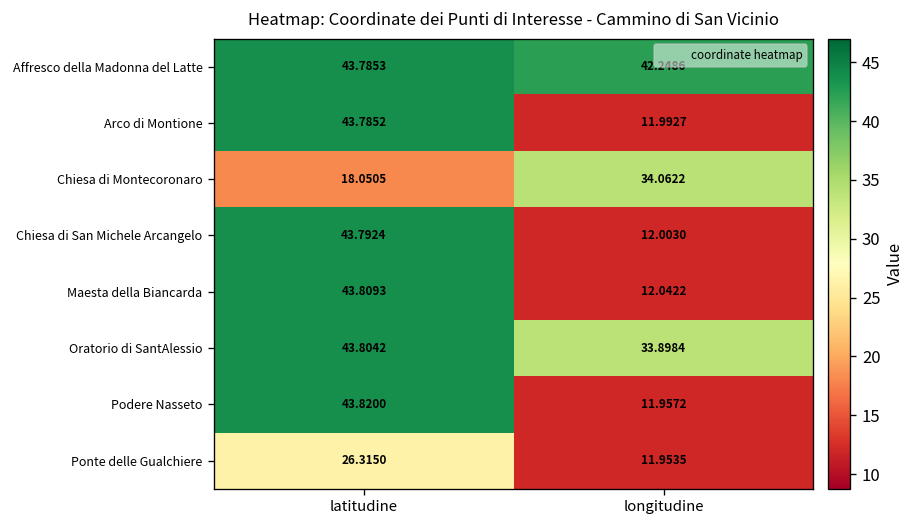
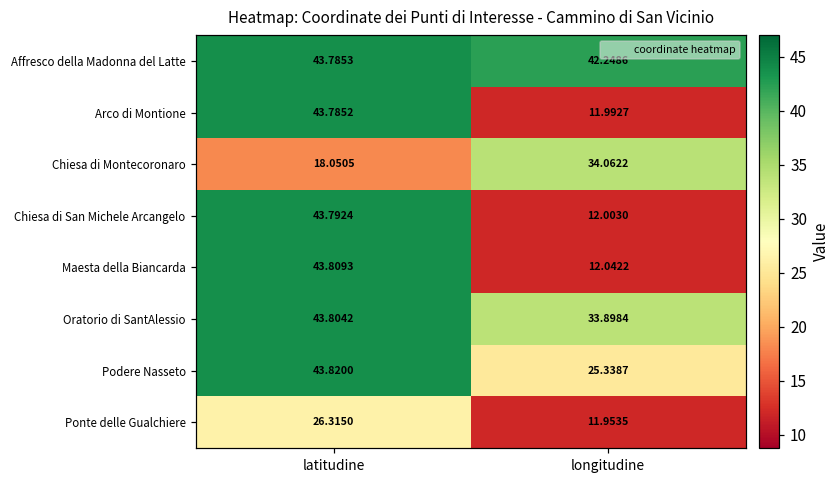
Podere Nasseto, longitudine: 11.9572 -> 25.3387
